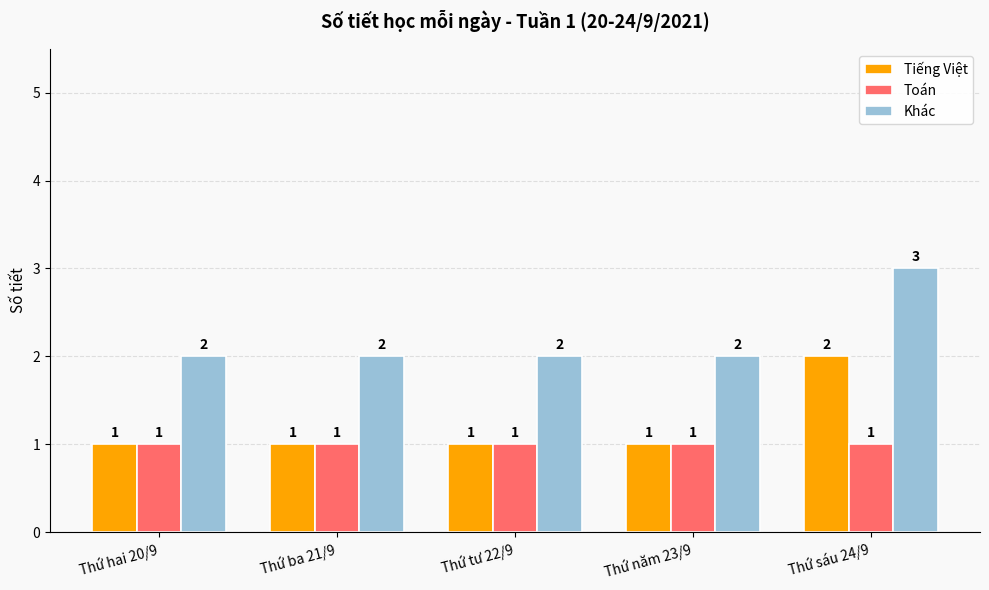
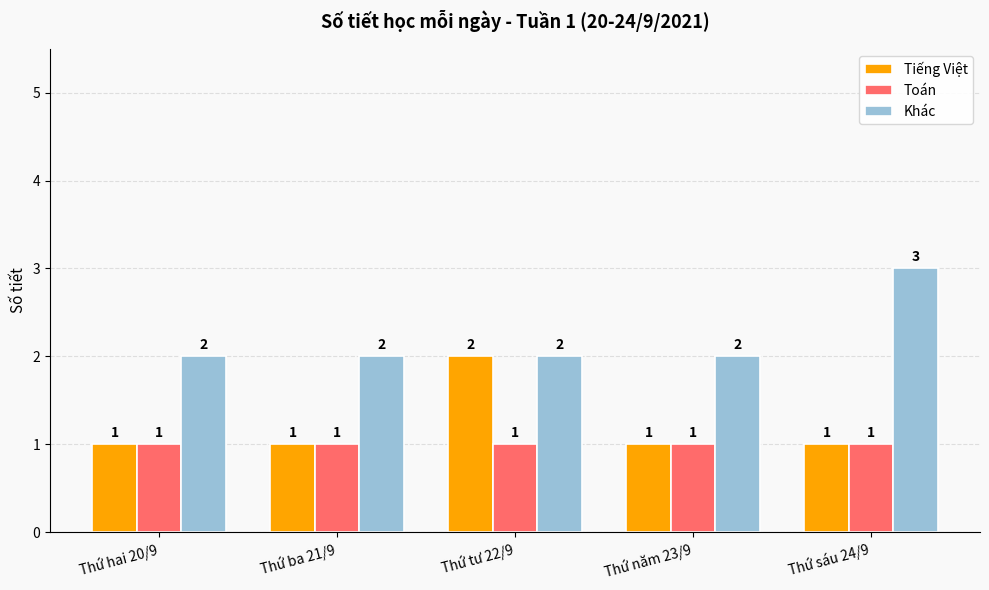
Tiếng Việt, Thứ tư 22/9: 1 -> 2
Tiếng Việt, Thứ sáu 24/9: 2 -> 1
